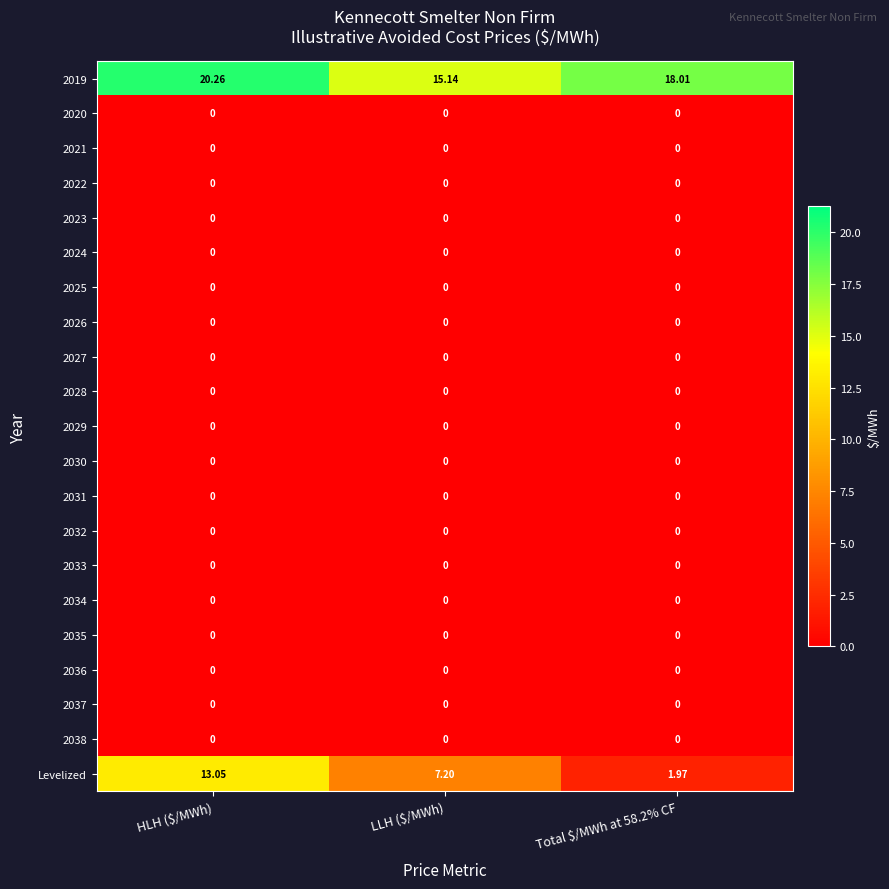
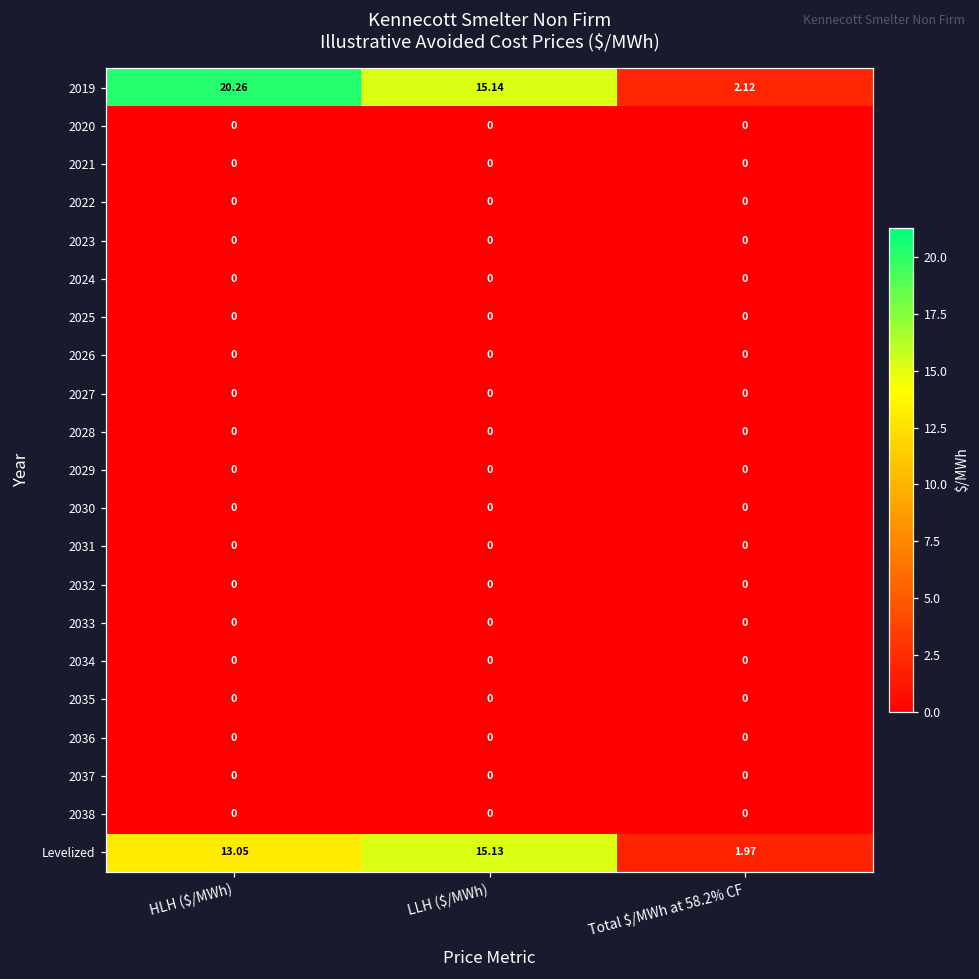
2019, Total $/MWh at 58.2% CF: 18.01 -> 2.12
Levelized, LLH ($/MWh): 7.20 -> 15.13
